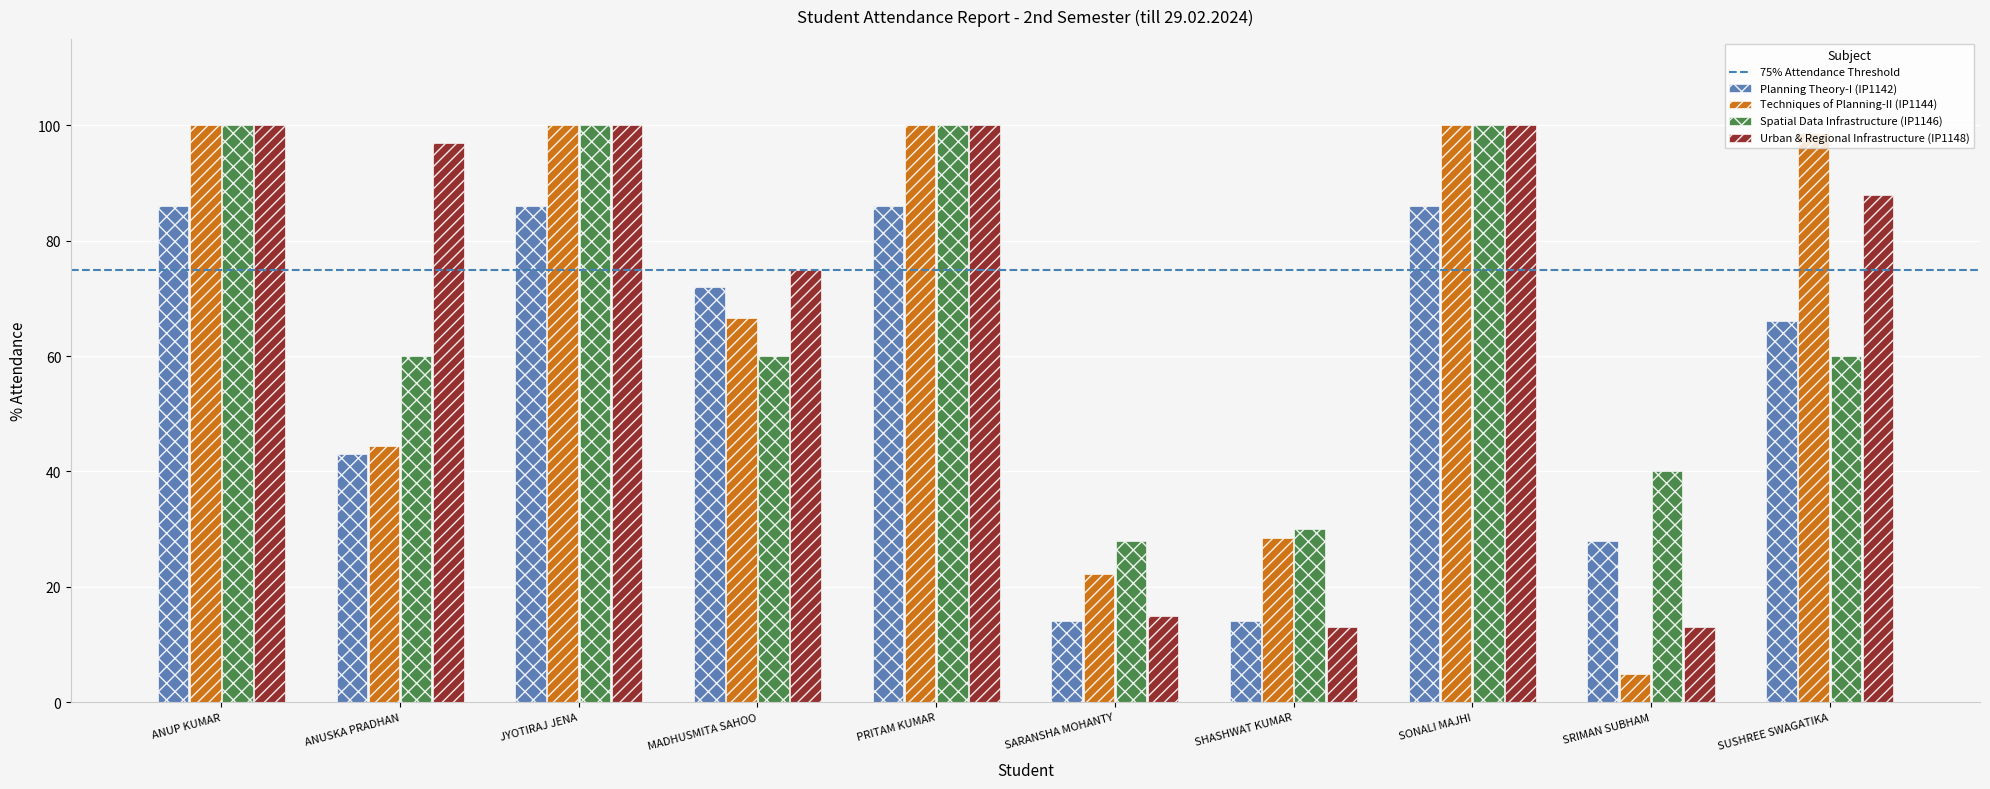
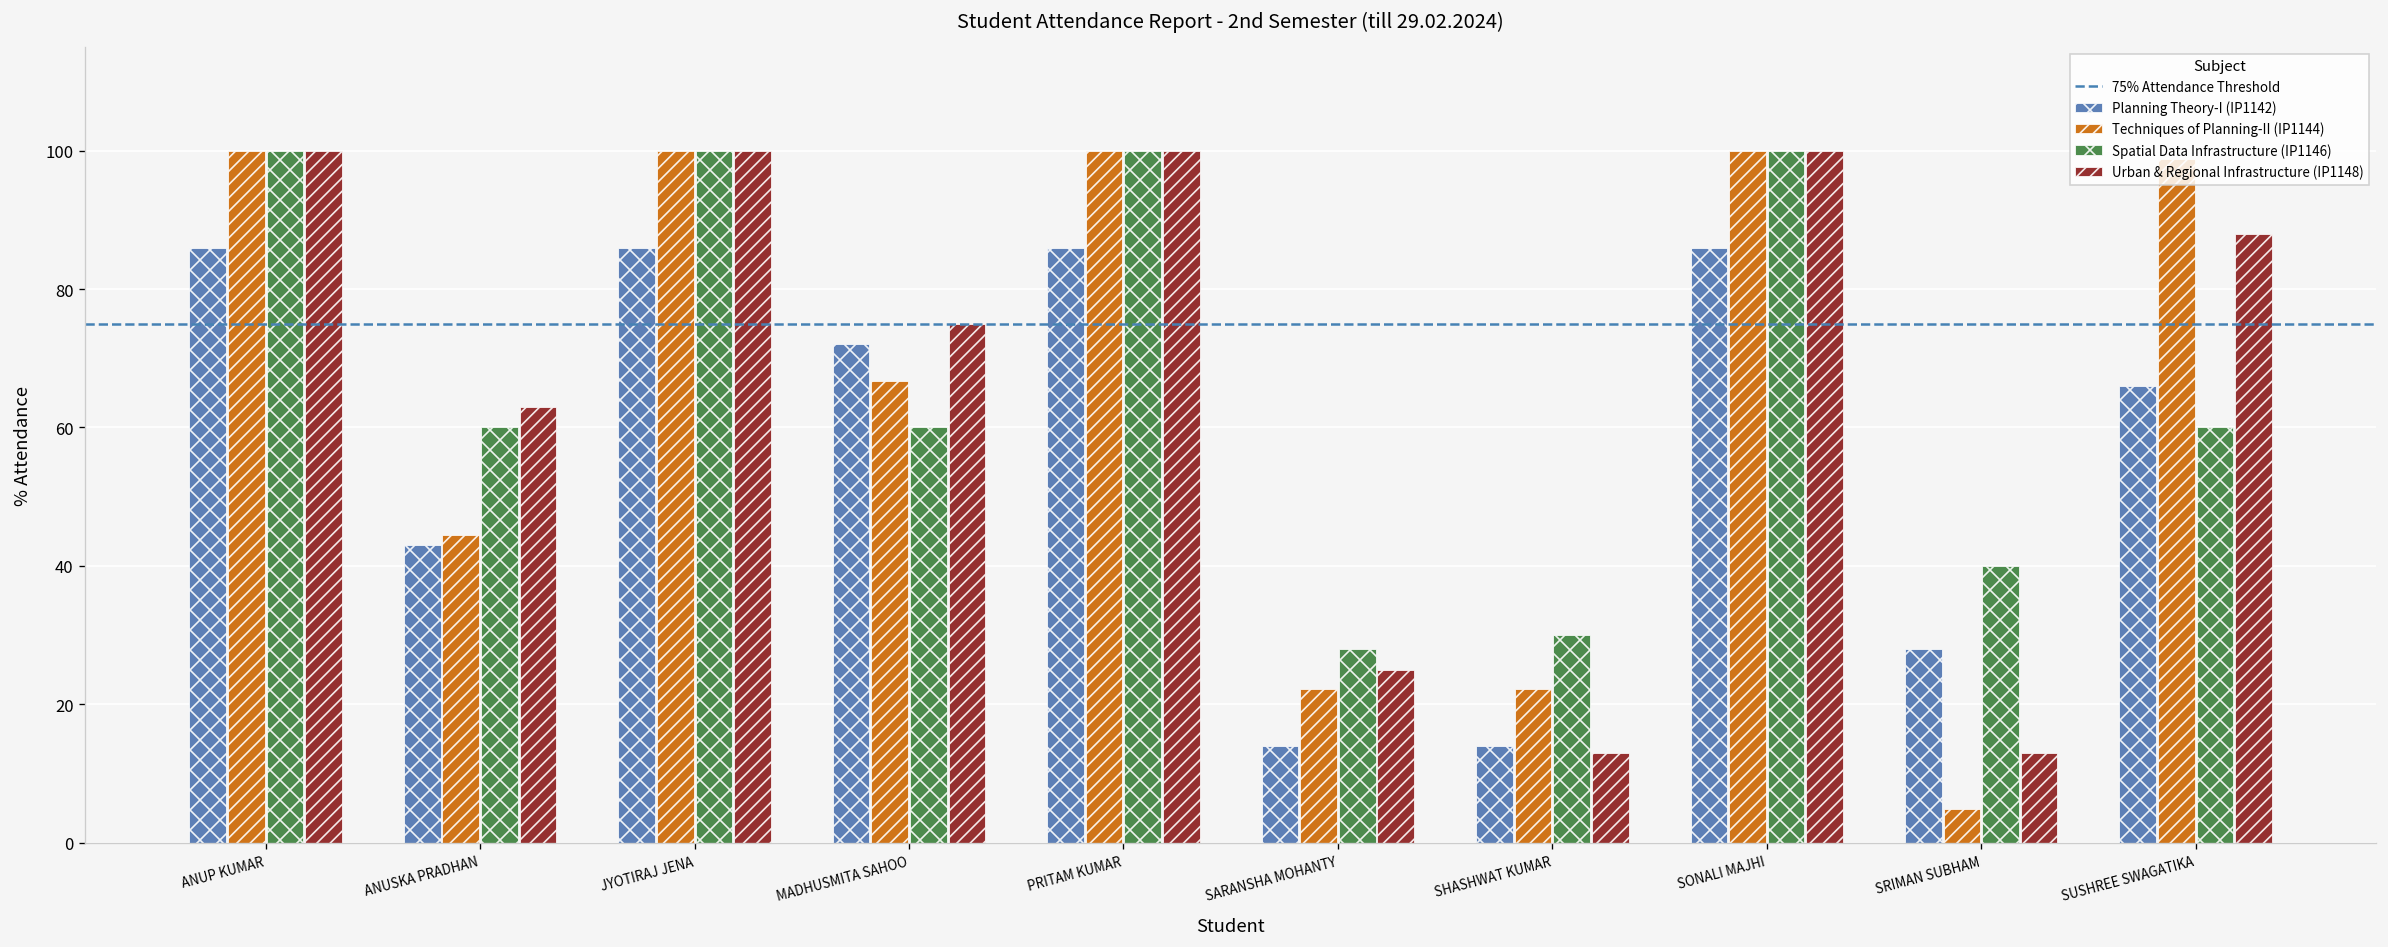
Urban & Regional Infrastructure (IP1148), ANUSKA PRADHAN: 97 -> 63
Urban & Regional Infrastructure (IP1148), SARANSHA MOHANTY: 15 -> 25
Techniques of Planning-II (IP1144), SHASHWAT KUMAR: 29 -> 22
